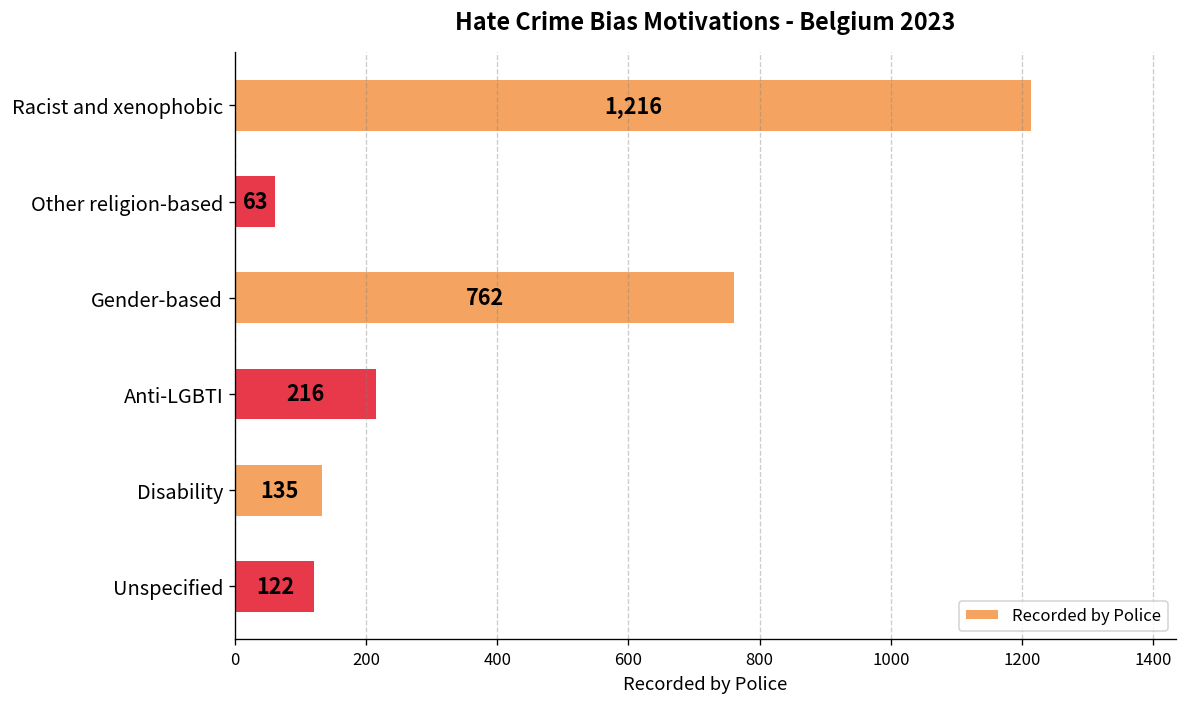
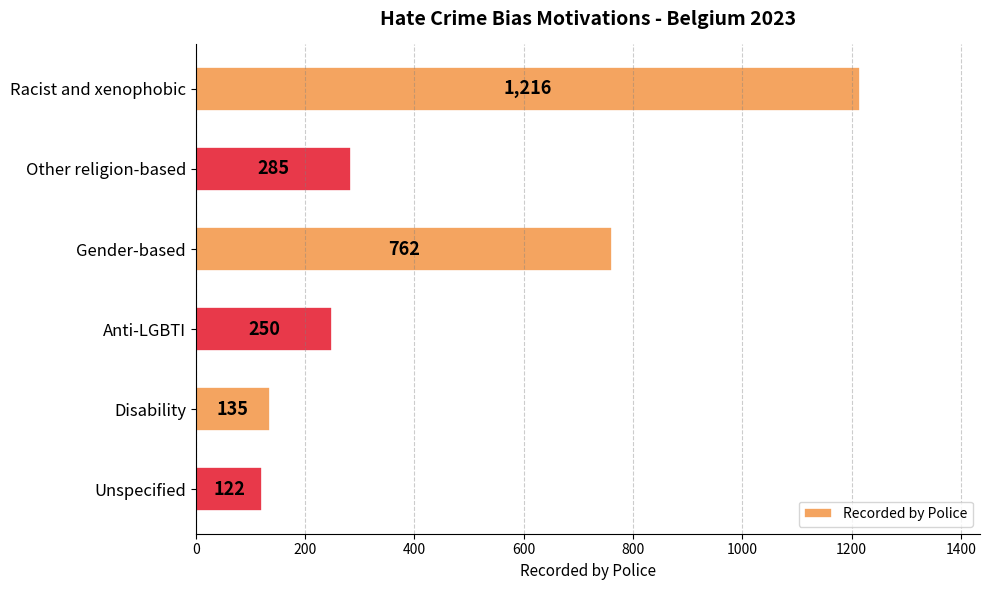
Other religion-based: 63 -> 285
Anti-LGBTI: 216 -> 250
